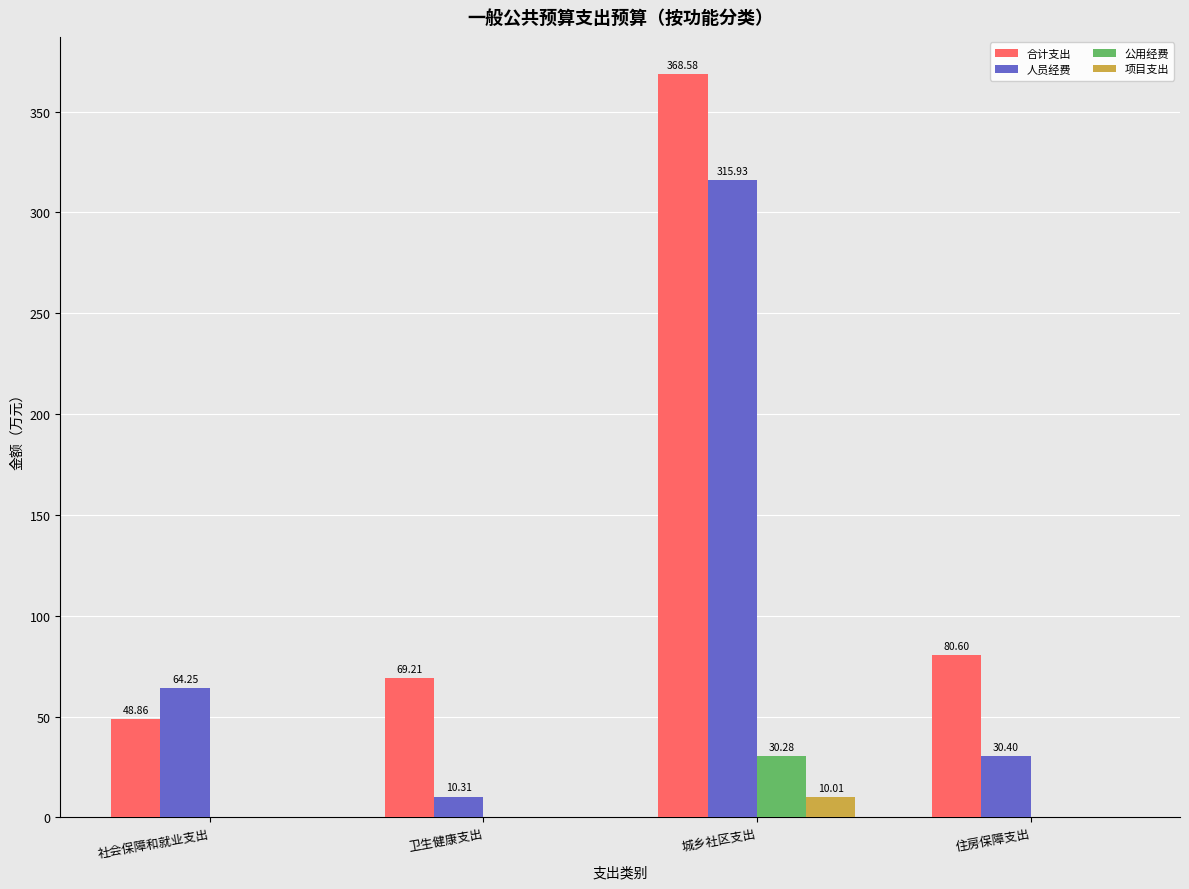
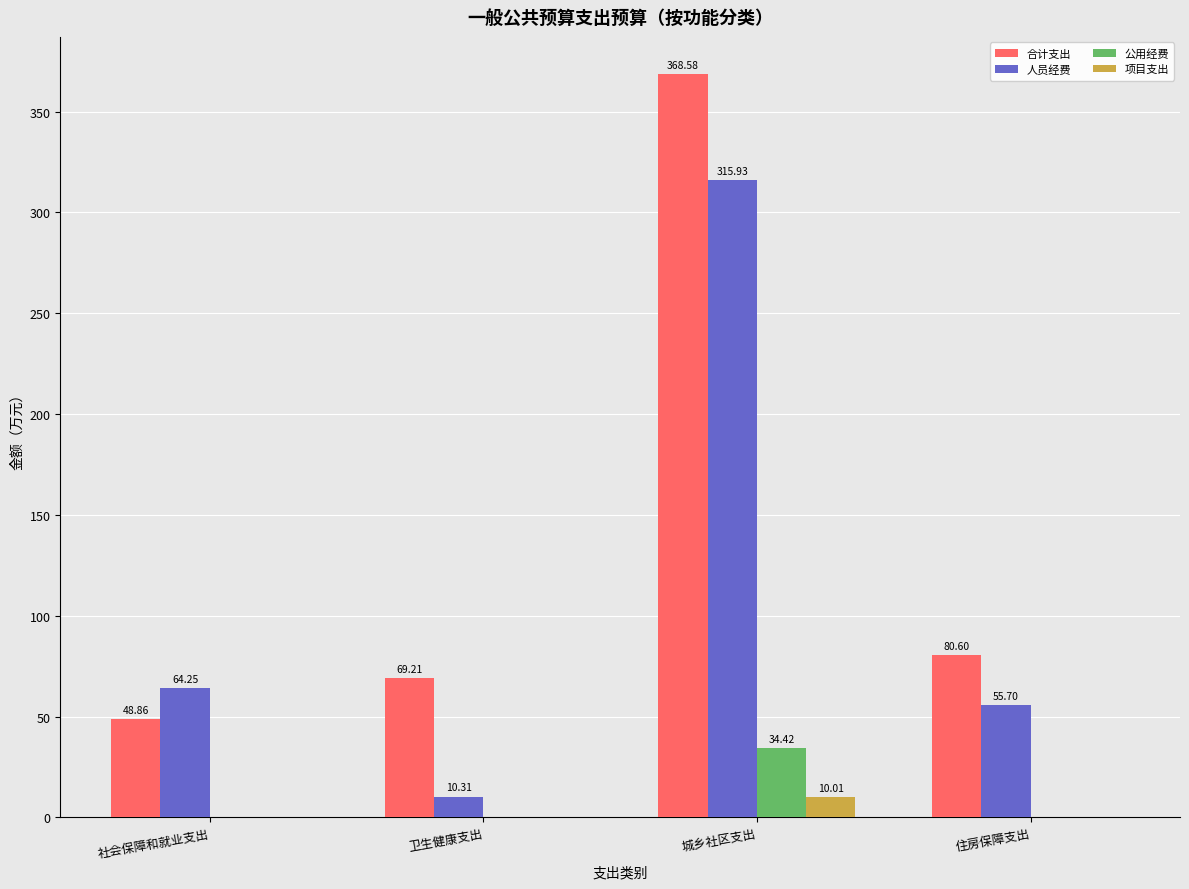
公用经费, 城乡社区支出: 30.28 -> 34.42
人员经费, 住房保障支出: 30.40 -> 55.70
